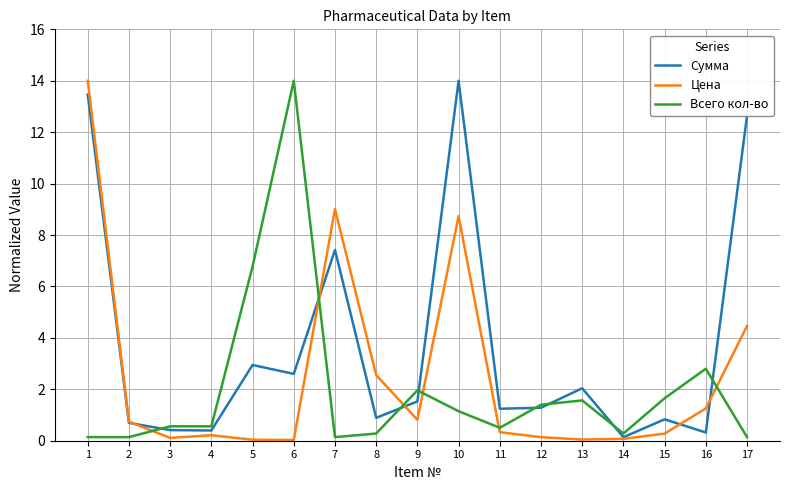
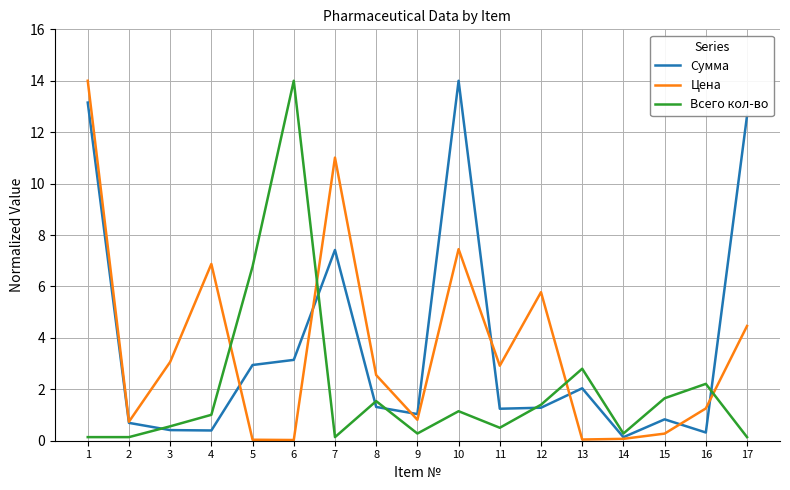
Сумма, 1: 13.5 -> 13.2
Цена, 3: 0.1 -> 3.1
Цена, 4: 0.2 -> 6.9
Всего кол-во, 4: 0.6 -> 1.0
Сумма, 6: 2.6 -> 3.1
Цена, 7: 9.0 -> 11.0
Сумма, 8: 0.9 -> 1.3
Всего кол-во, 8: 0.3 -> 1.5
Сумма, 9: 1.5 -> 1.0
Всего кол-во, 9: 2.0 -> 0.3
Цена, 10: 8.7 -> 7.5
Цена, 11: 0.3 -> 2.9
Цена, 12: 0.1 -> 5.8
Всего кол-во, 13: 1.6 -> 2.8
Всего кол-во, 16: 2.8 -> 2.2
